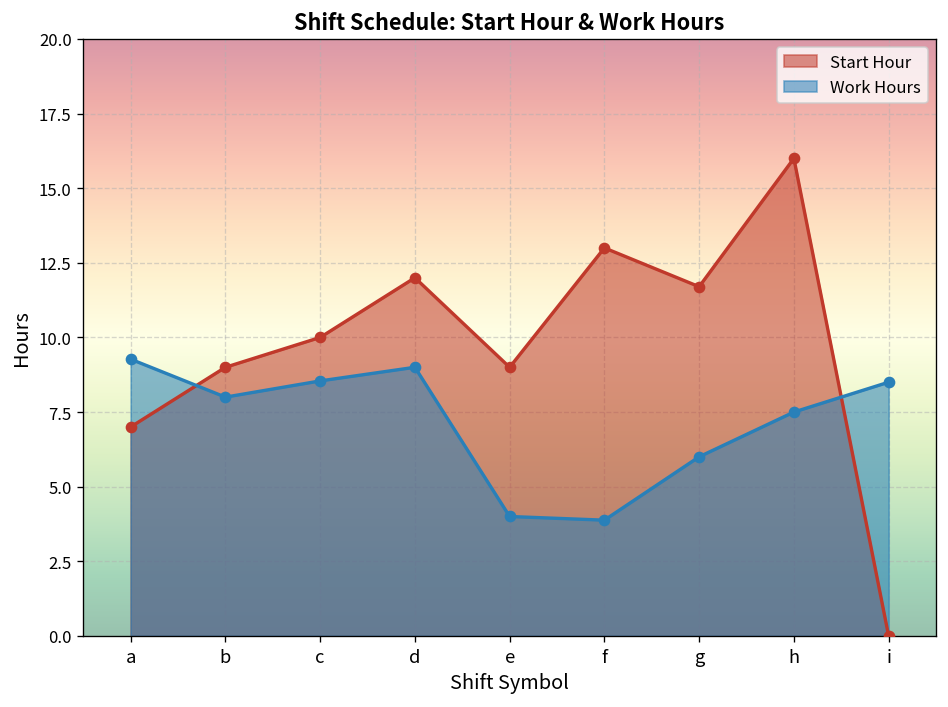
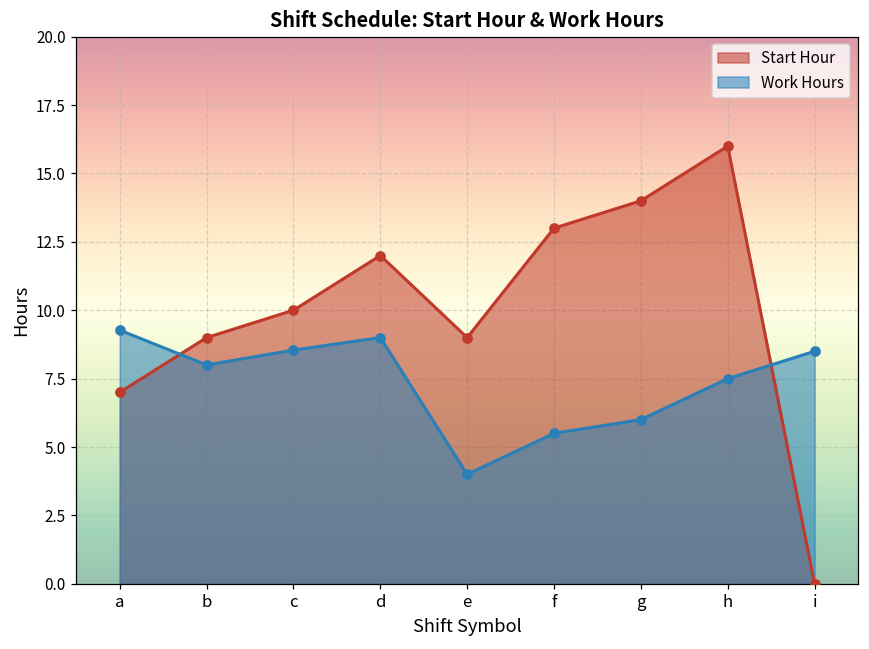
Work Hours, f: 3.9 -> 5.5
Start Hour, g: 11.7 -> 14.0
